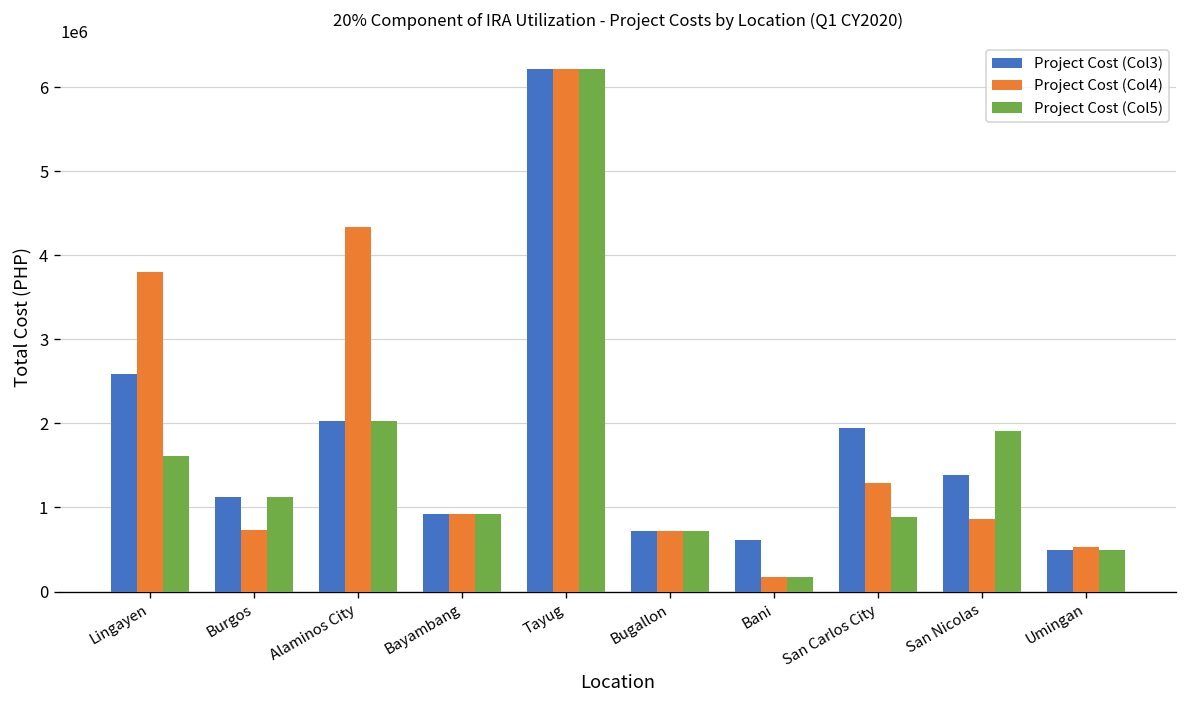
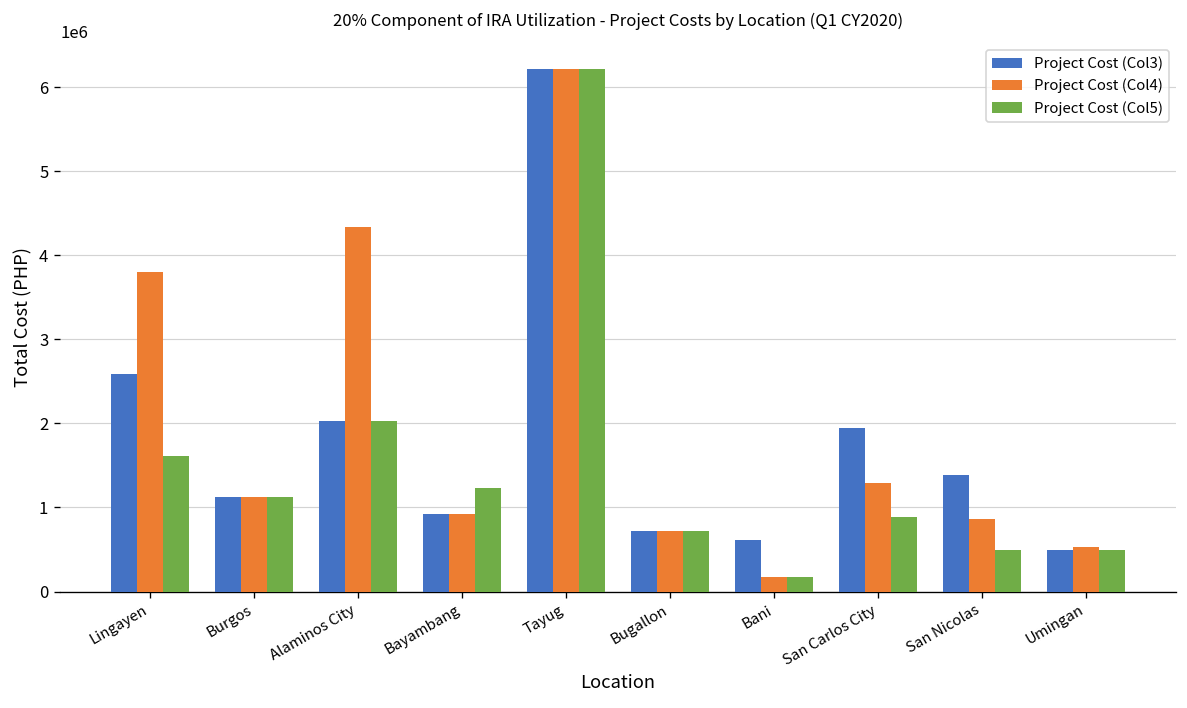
Project Cost (Col4), Burgos: 700000 -> 1100000
Project Cost (Col5), Bayambang: 900000 -> 1200000
Project Cost (Col5), San Nicolas: 1900000 -> 500000
